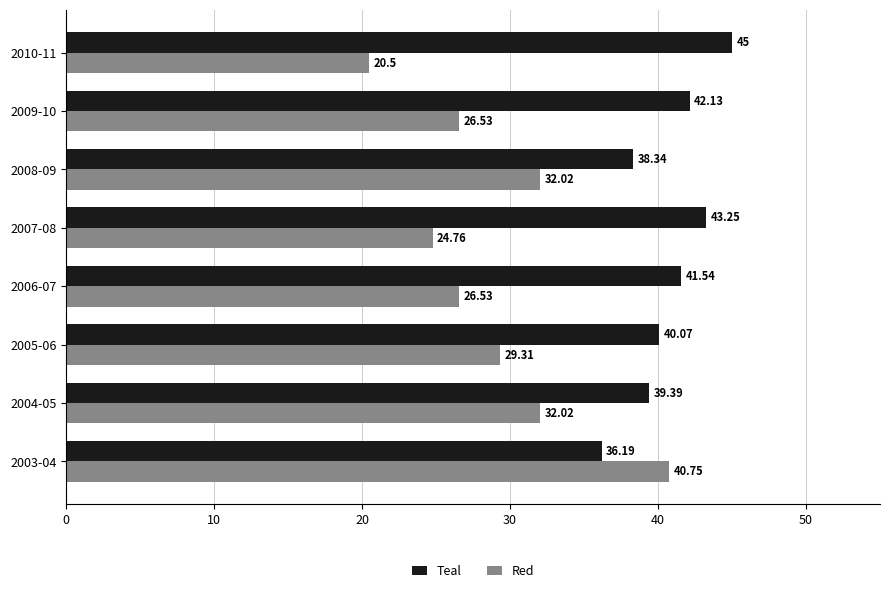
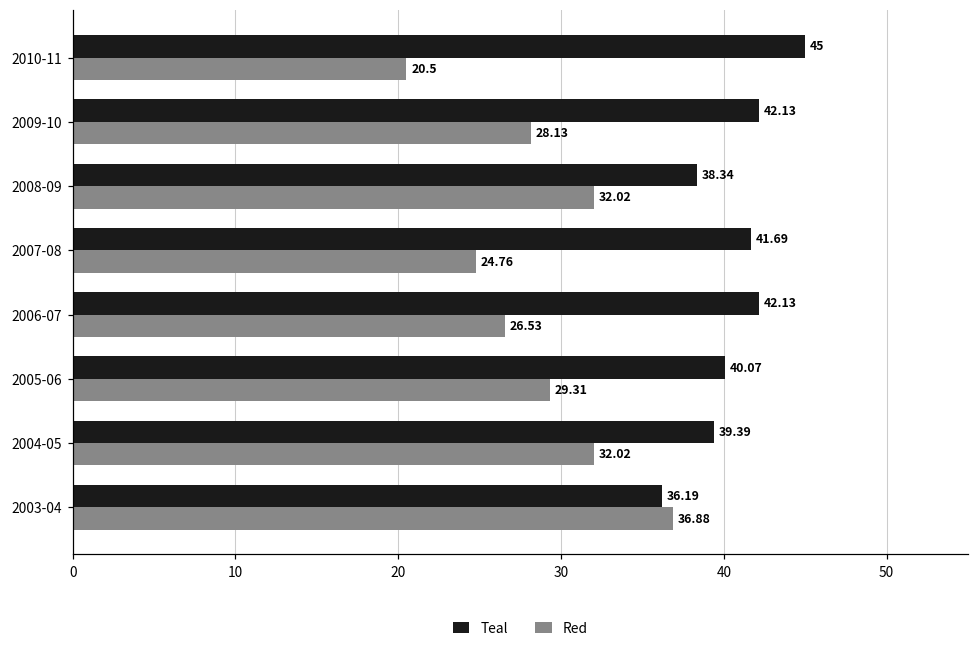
Red, 2009-10: 26.53 -> 28.13
Teal, 2007-08: 43.25 -> 41.69
Teal, 2006-07: 41.54 -> 42.13
Red, 2003-04: 40.75 -> 36.88
